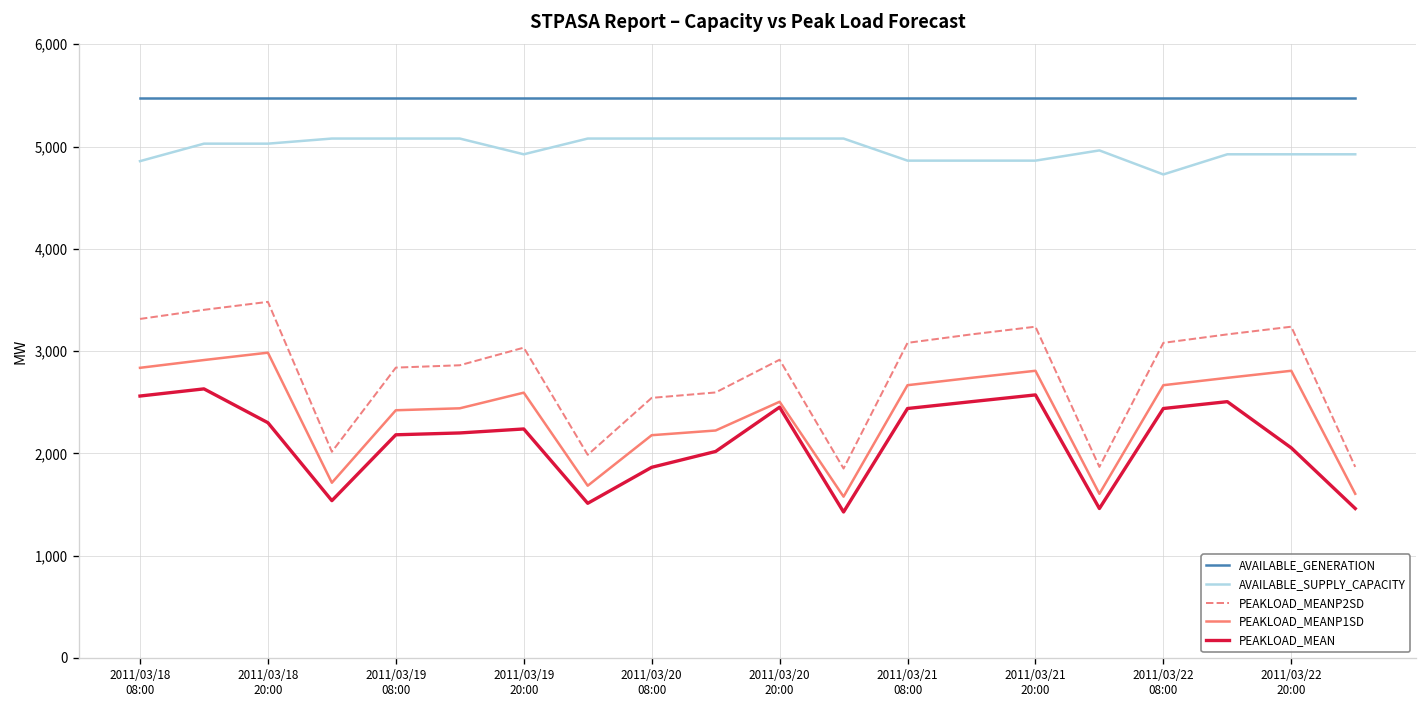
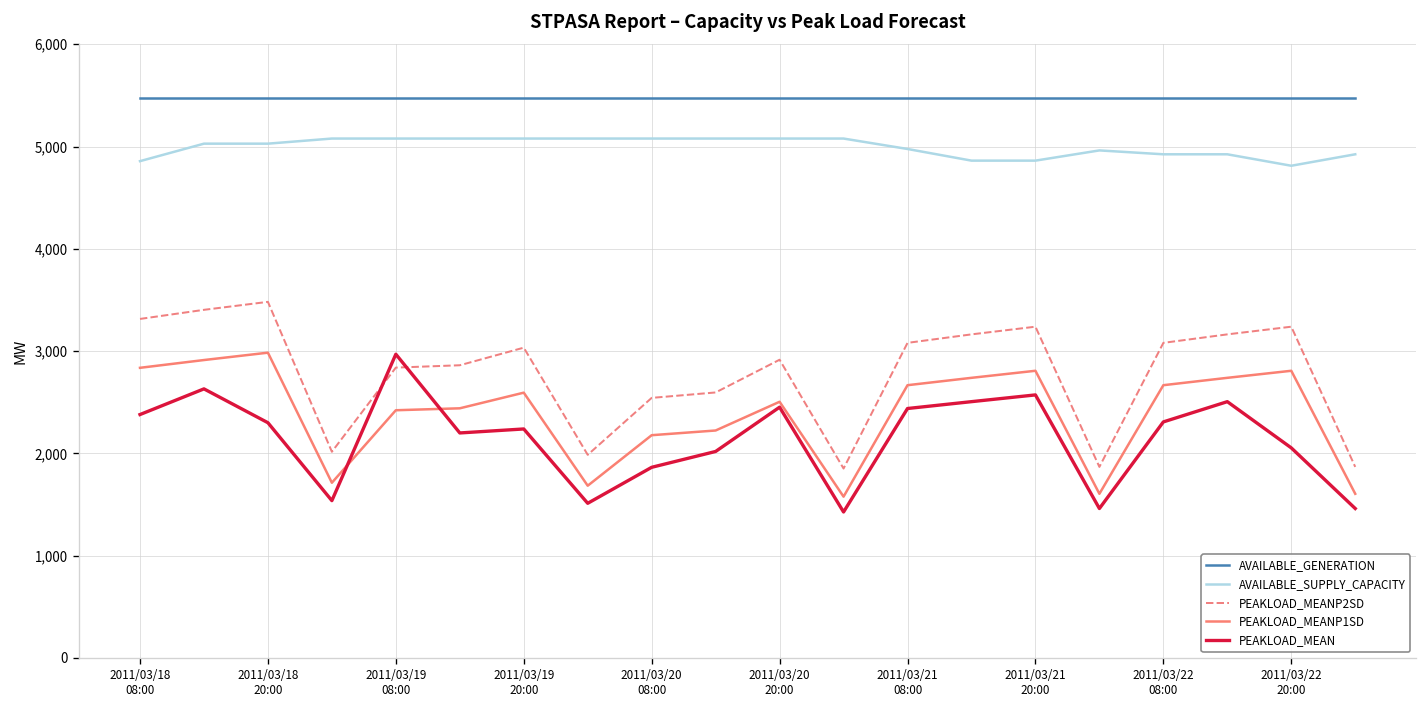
PEAKLOAD_MEAN, 2011/03/18 08:00: 2,600 -> 2,400
PEAKLOAD_MEAN, 2011/03/19 08:00: 2,200 -> 3,000
AVAILABLE_SUPPLY_CAPACITY, 2011/03/19 20:00: 4,900 -> 5,100
AVAILABLE_SUPPLY_CAPACITY, 2011/03/21 08:00: 4,900 -> 5,000
AVAILABLE_SUPPLY_CAPACITY, 2011/03/22 08:00: 4,700 -> 4,900
PEAKLOAD_MEAN, 2011/03/22 08:00: 2,400 -> 2,300
AVAILABLE_SUPPLY_CAPACITY, 2011/03/22 20:00: 4,900 -> 4,800
